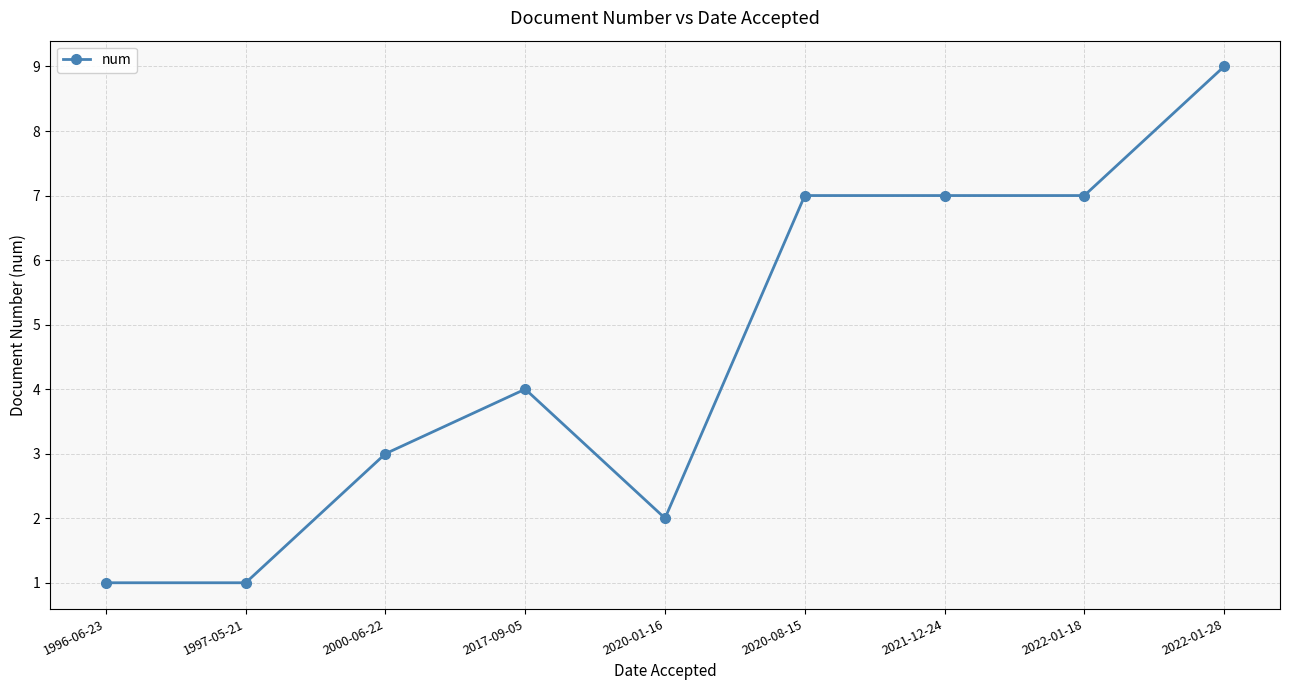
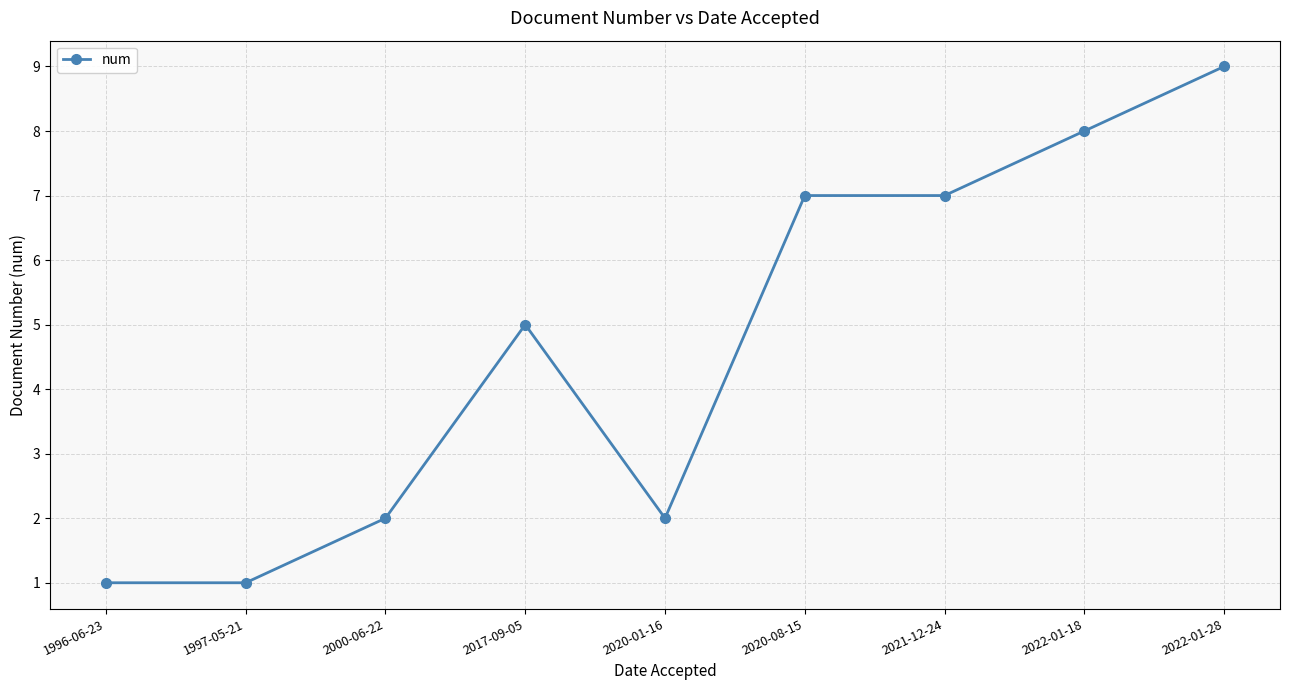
2000-06-22: 3 -> 2
2017-09-05: 4 -> 5
2022-01-18: 7 -> 8
